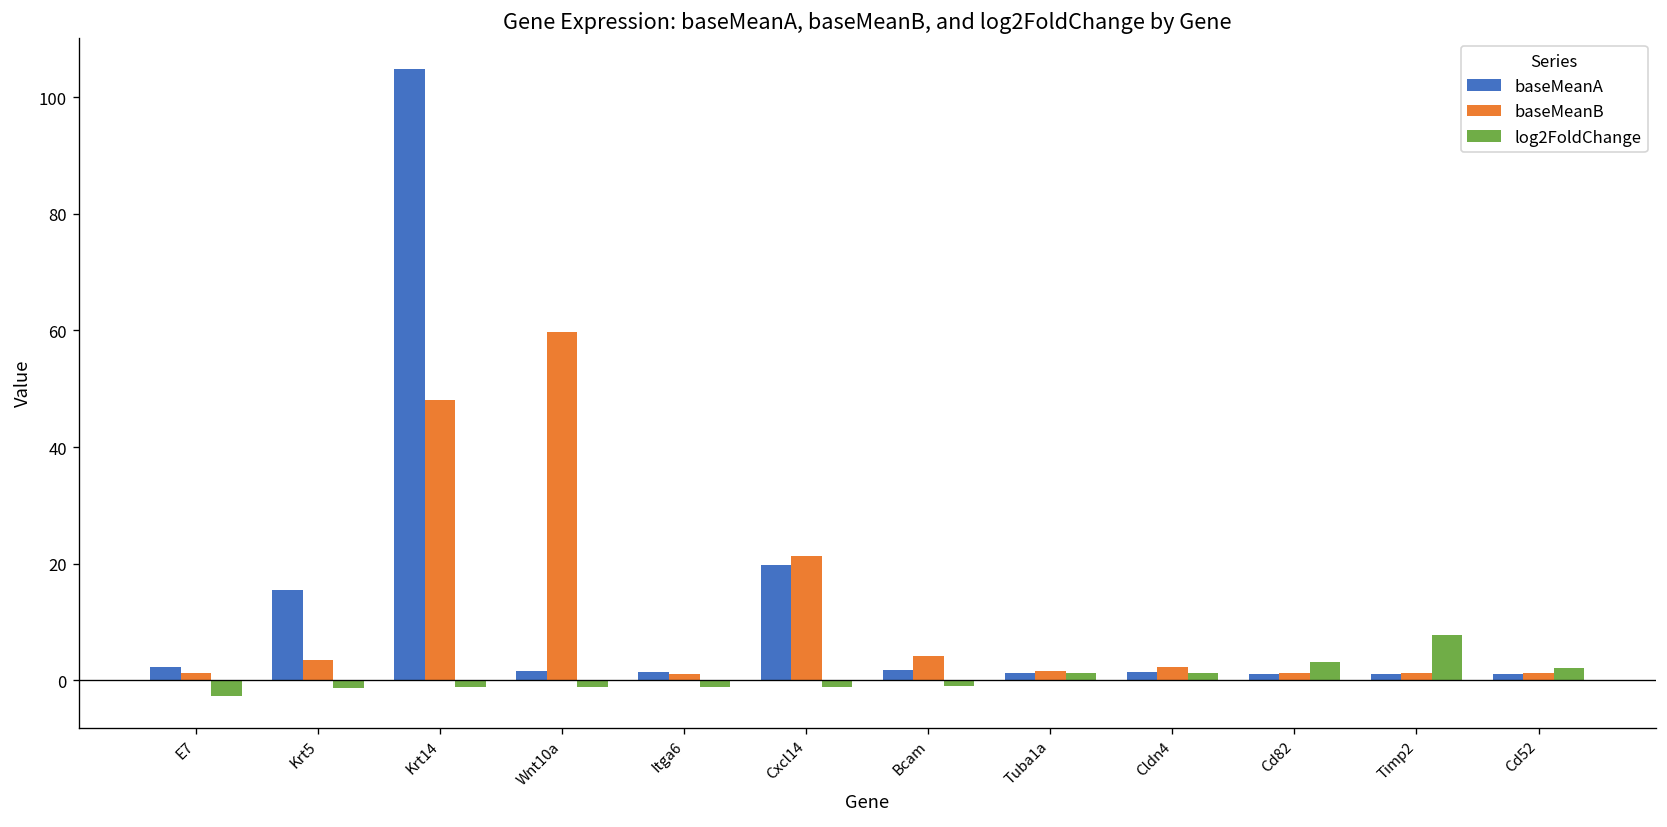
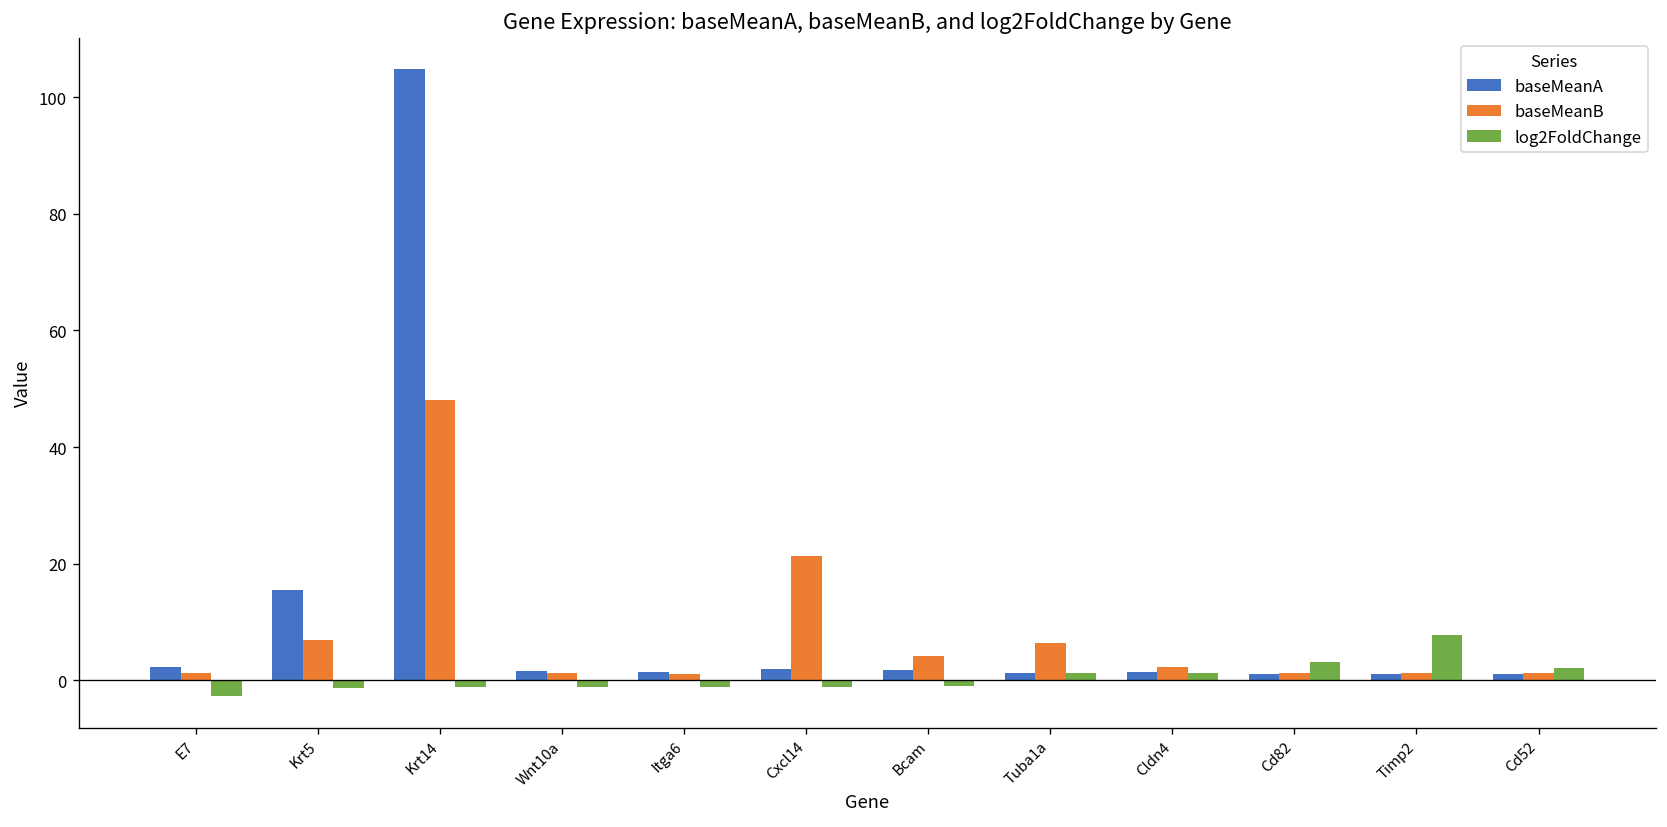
baseMeanB, Krt5: 3 -> 7
baseMeanB, Wnt10a: 60 -> 1
baseMeanA, Cxcl14: 20 -> 2
baseMeanB, Tuba1a: 2 -> 6
